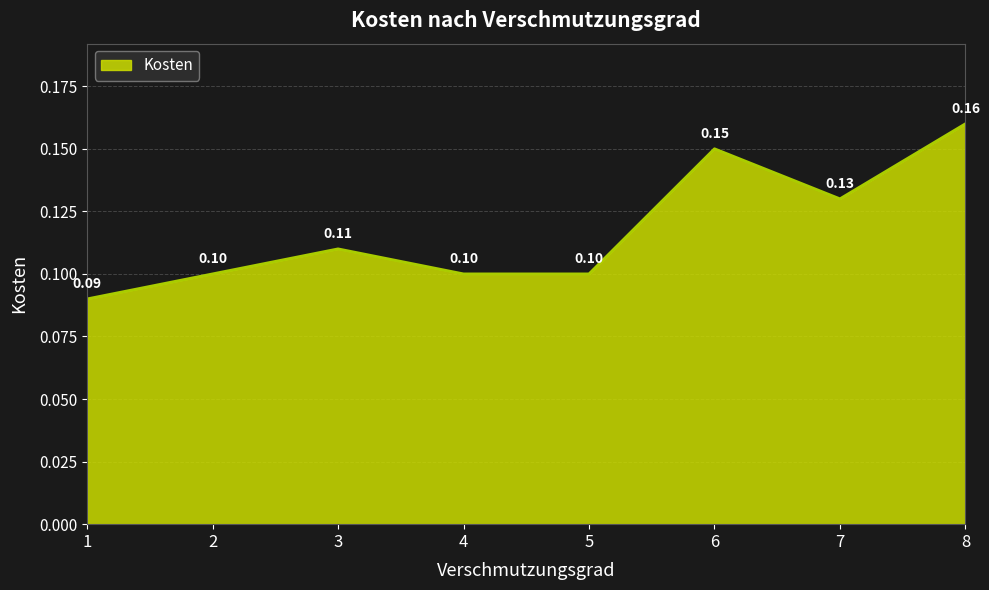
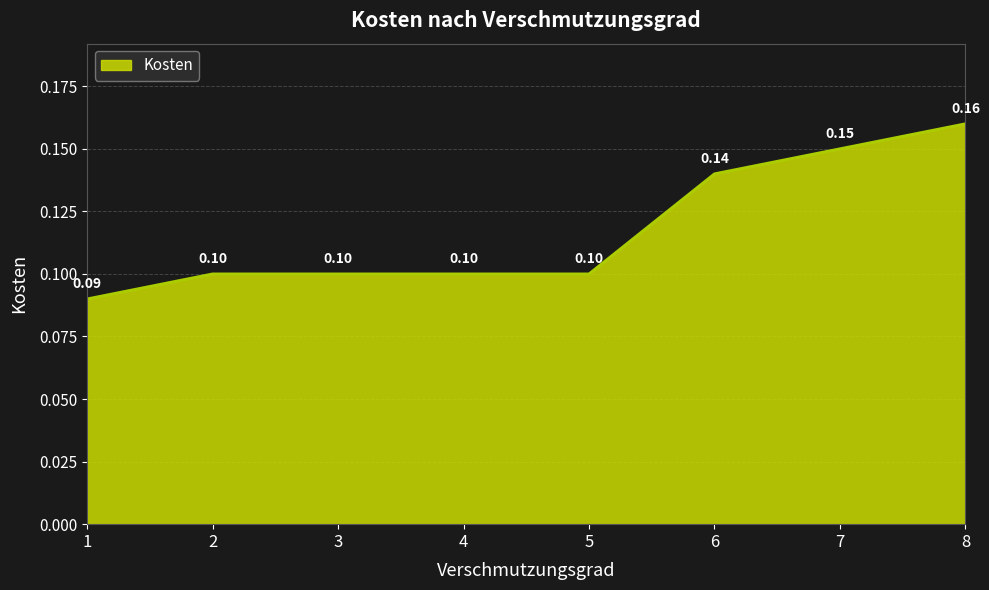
3: 0.11 -> 0.10
6: 0.15 -> 0.14
7: 0.13 -> 0.15
